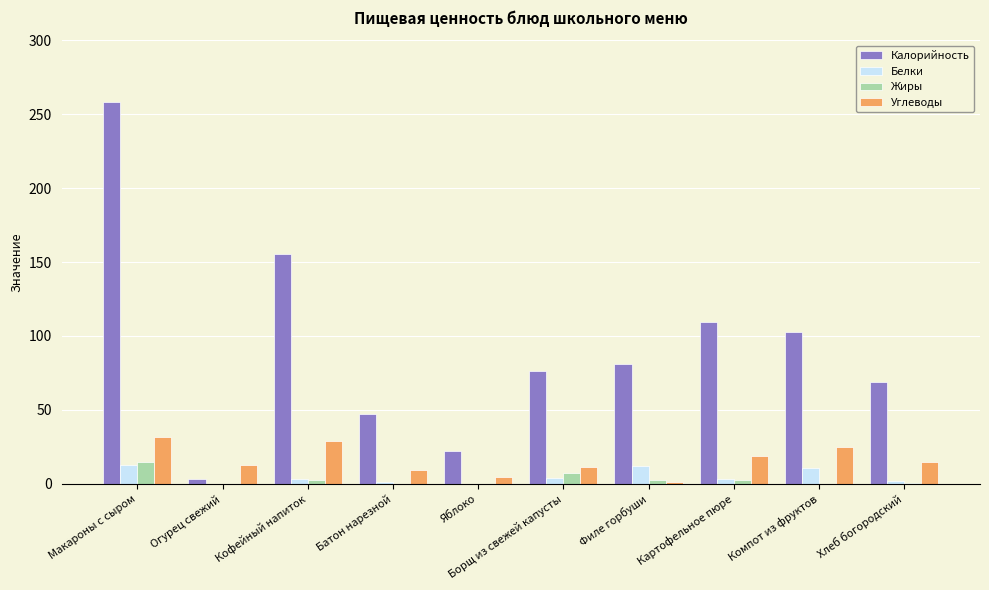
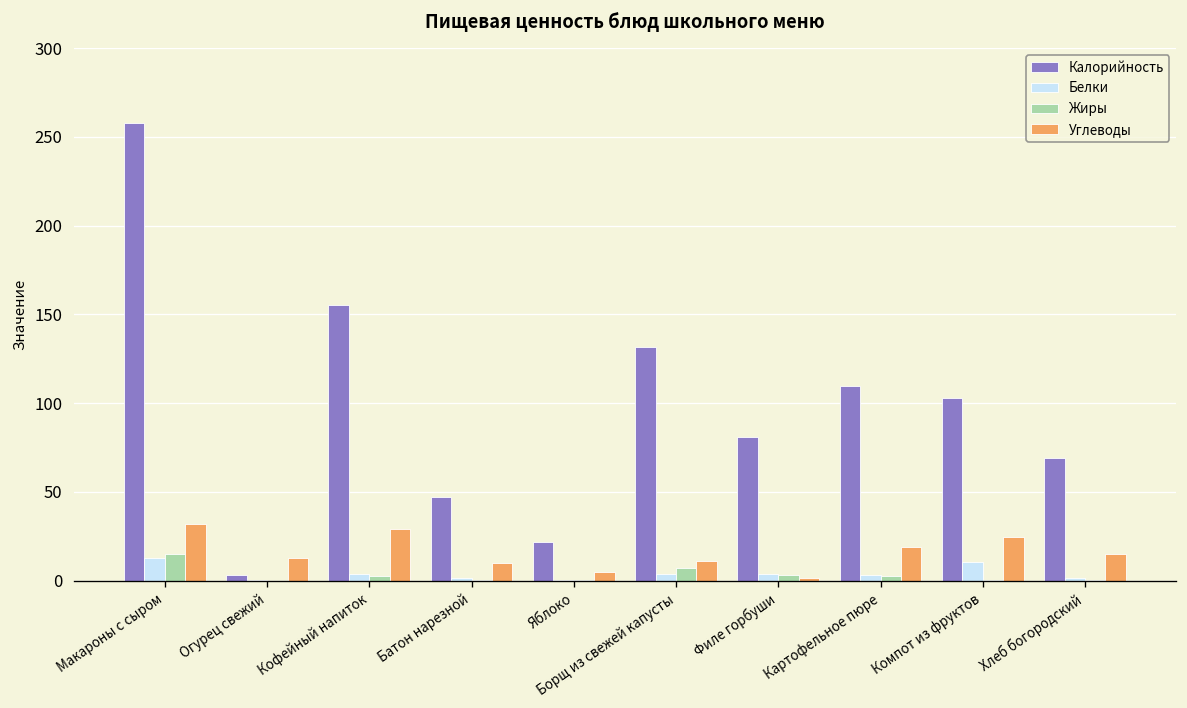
Калорийность, Борщ из свежей капусты: 76 -> 132
Белки, Филе горбуши: 12 -> 4
